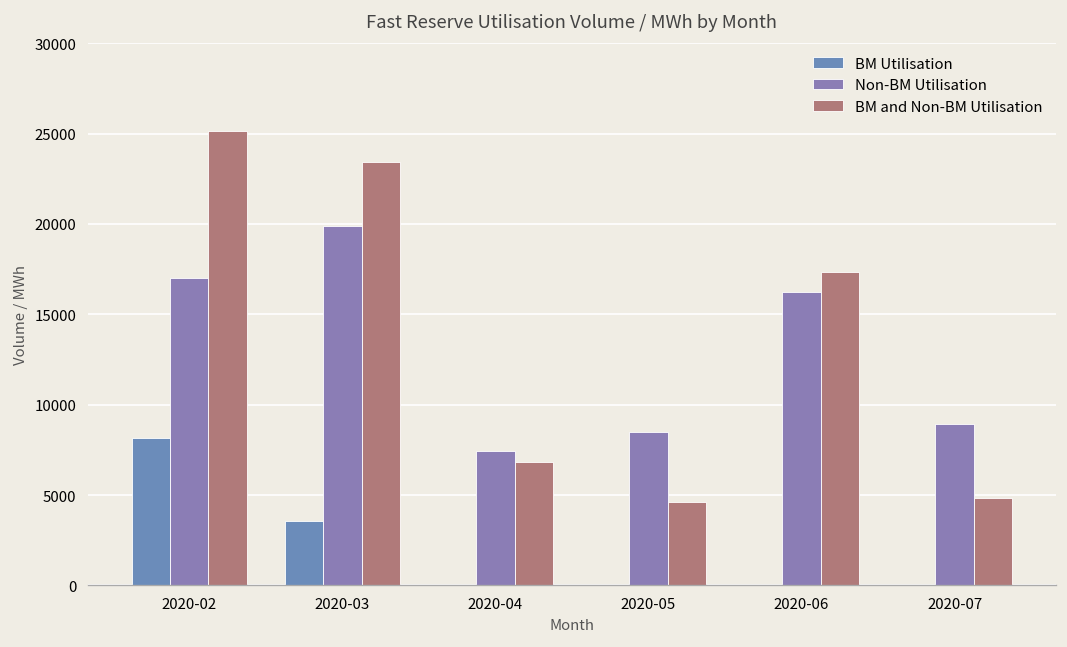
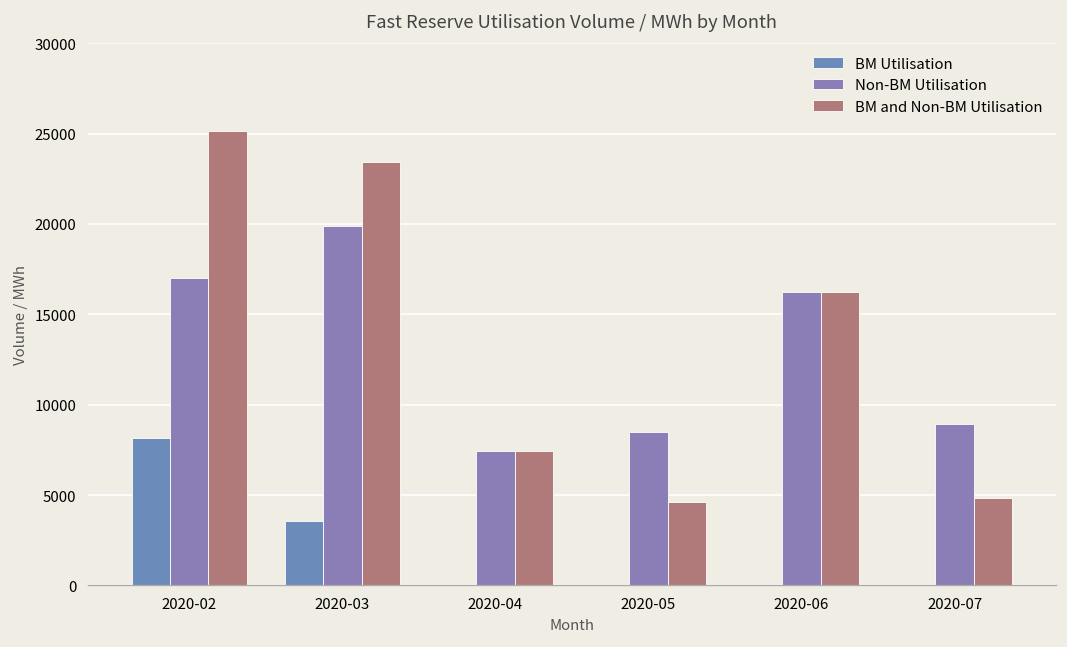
BM and Non-BM Utilisation, 2020-04: 6800 -> 7400
BM and Non-BM Utilisation, 2020-06: 17300 -> 16200
